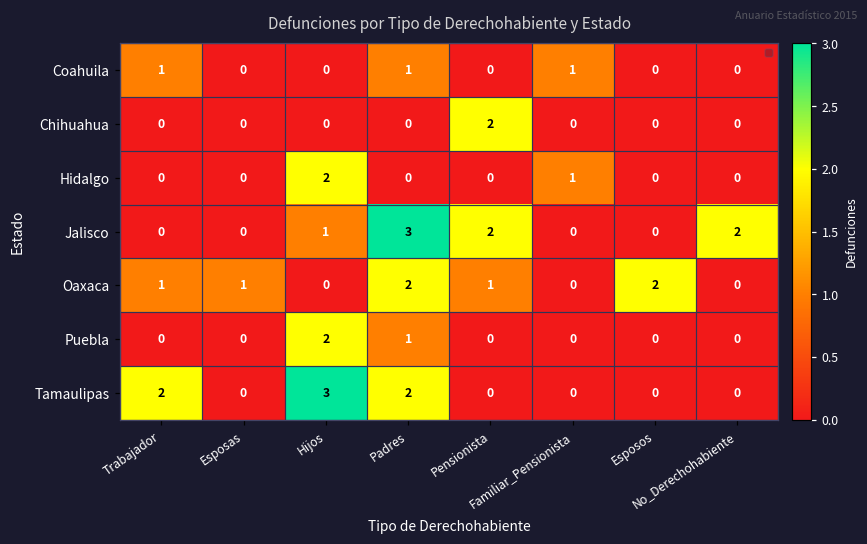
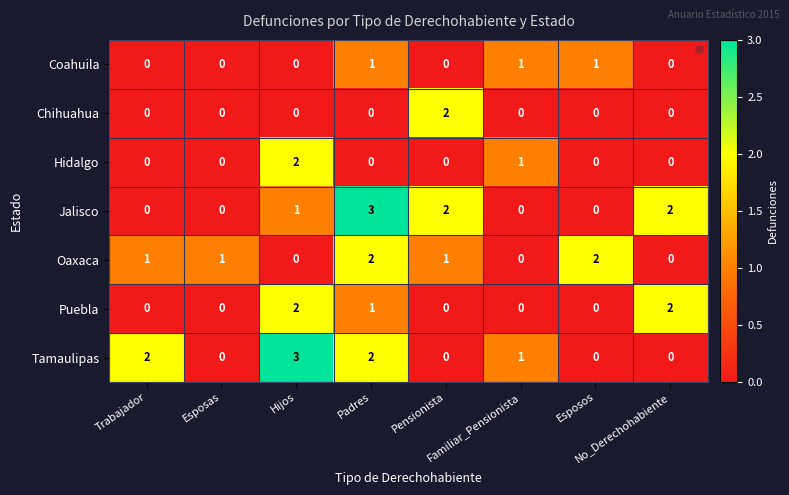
Coahuila, Trabajador: 1 -> 0
Coahuila, Esposos: 0 -> 1
Puebla, No_Derechohabiente: 0 -> 2
Tamaulipas, Familiar_Pensionista: 0 -> 1
